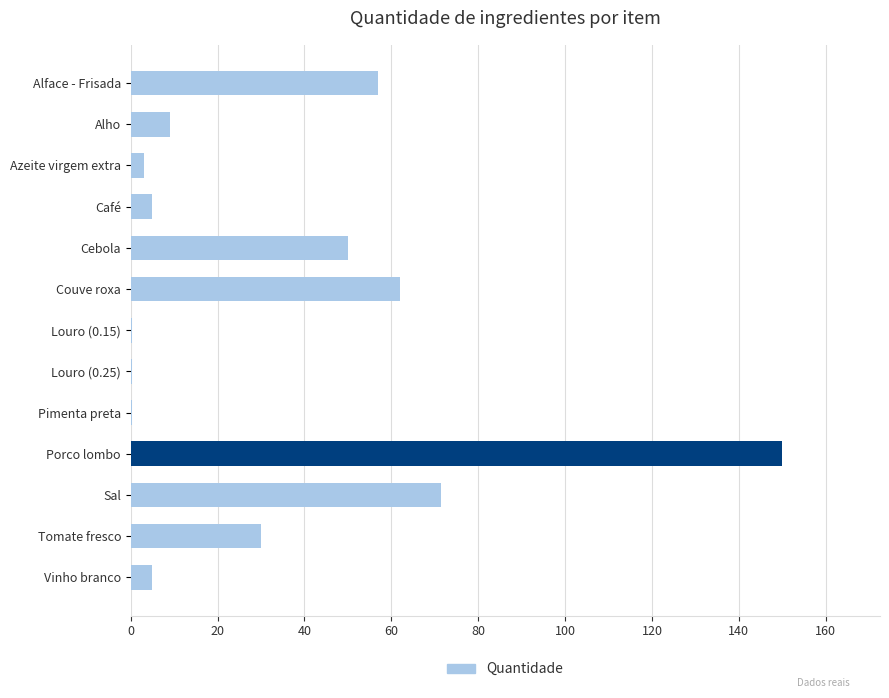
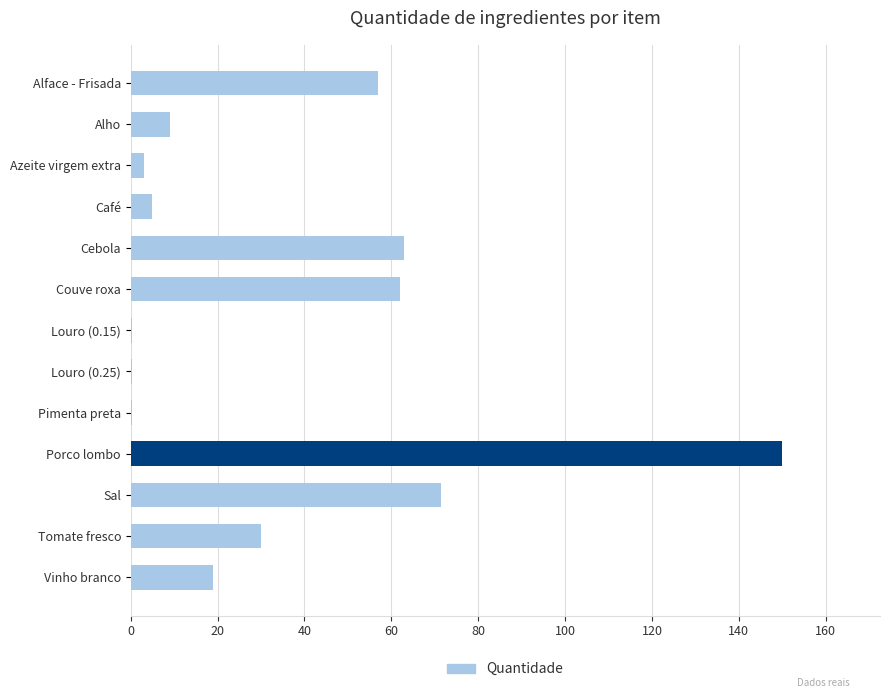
Cebola: 50 -> 63
Vinho branco: 5 -> 19
